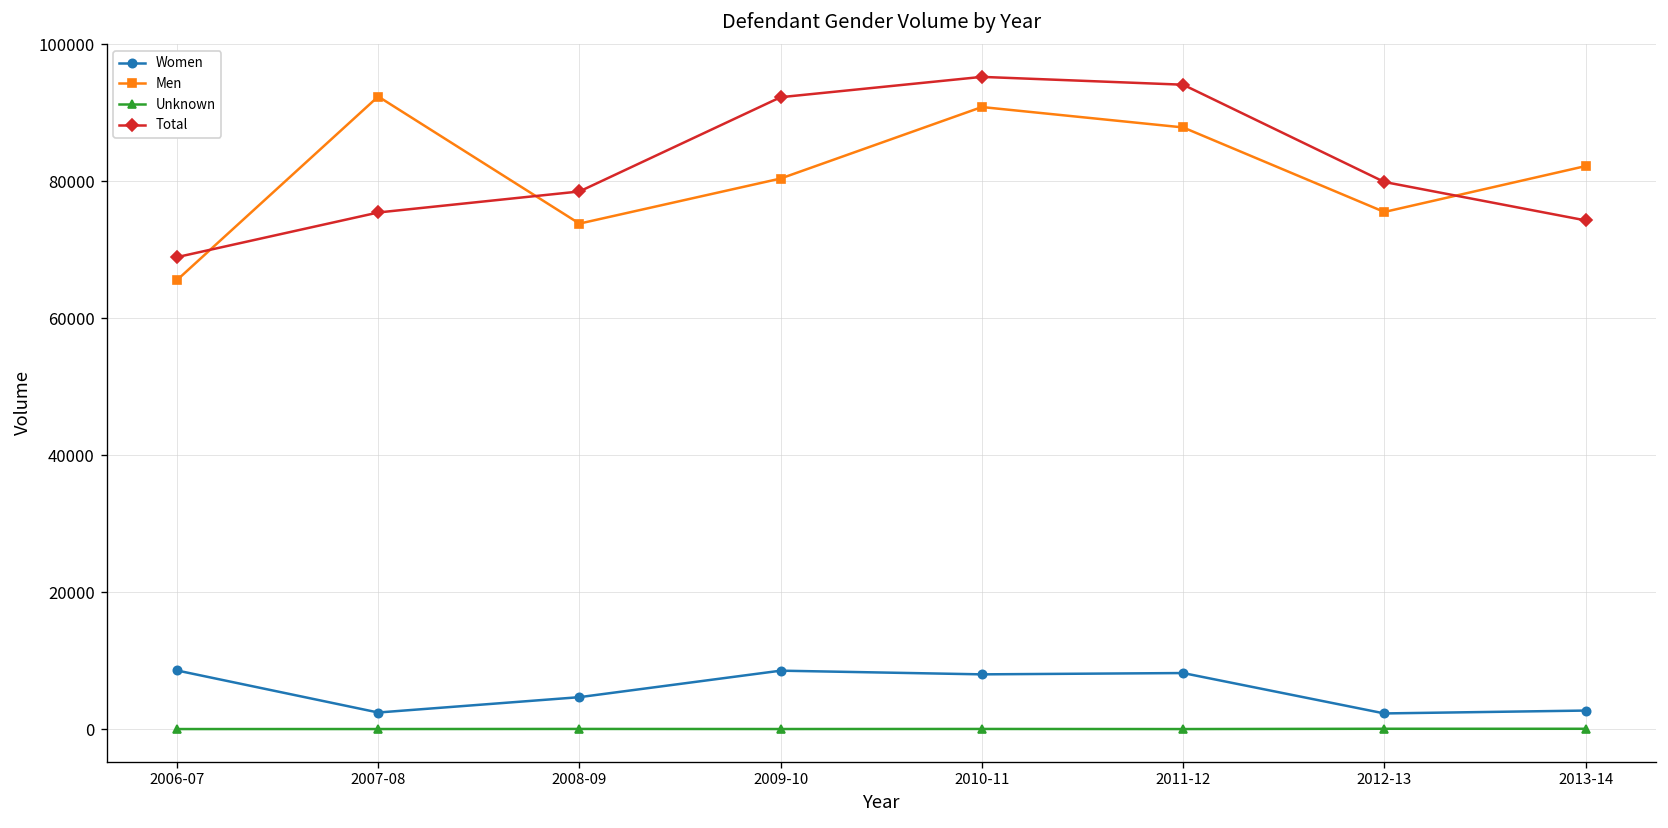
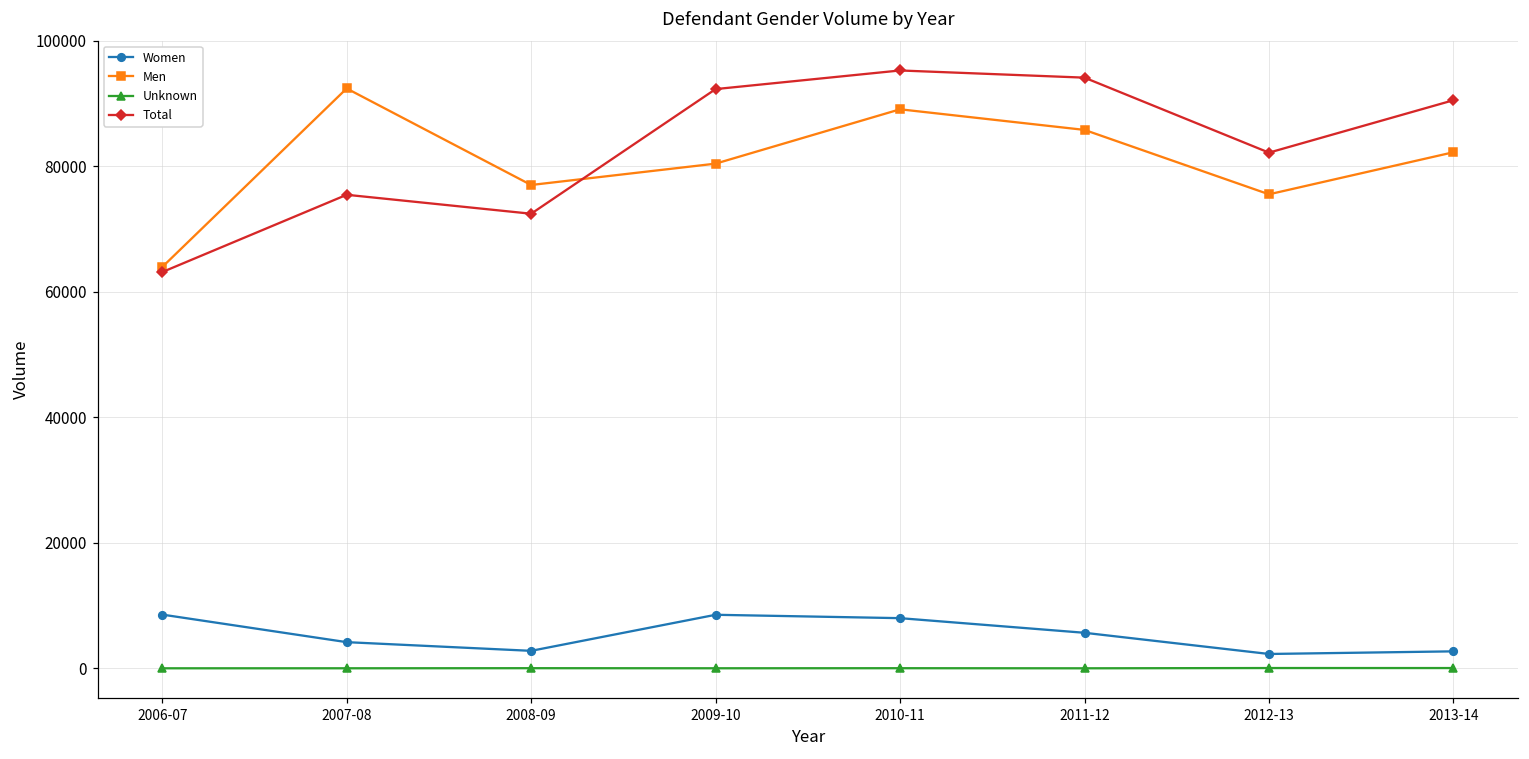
Men, 2006-07: 66000 -> 64000
Total, 2006-07: 69000 -> 63000
Women, 2007-08: 2000 -> 4000
Women, 2008-09: 5000 -> 3000
Men, 2008-09: 74000 -> 77000
Total, 2008-09: 79000 -> 72000
Men, 2010-11: 91000 -> 89000
Women, 2011-12: 8000 -> 6000
Men, 2011-12: 88000 -> 86000
Total, 2012-13: 80000 -> 82000
Total, 2013-14: 74000 -> 91000
